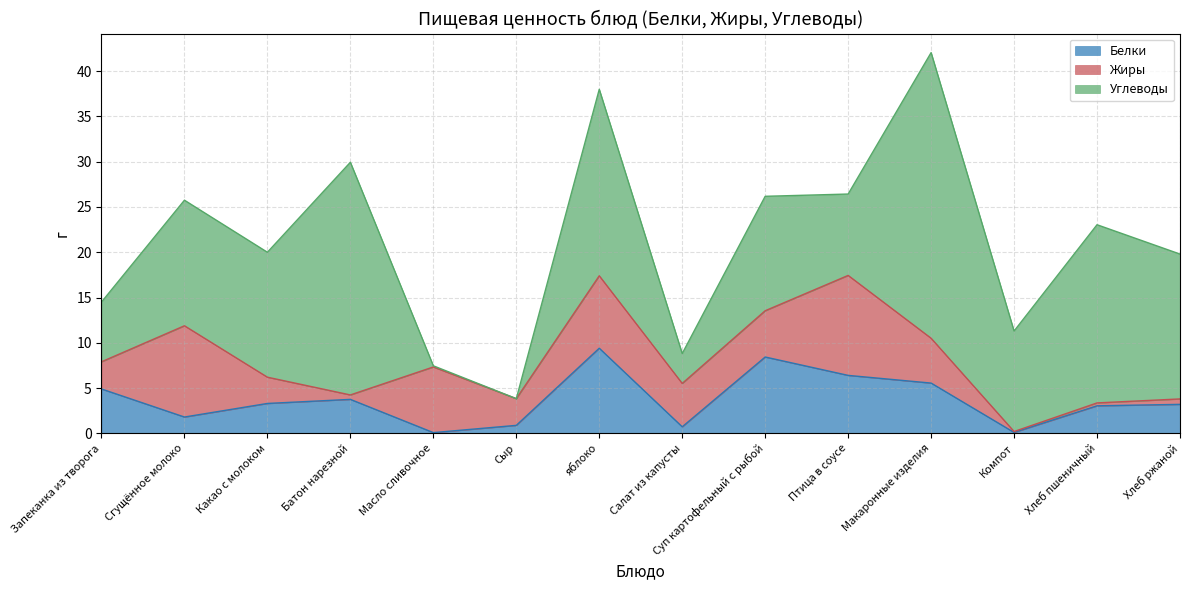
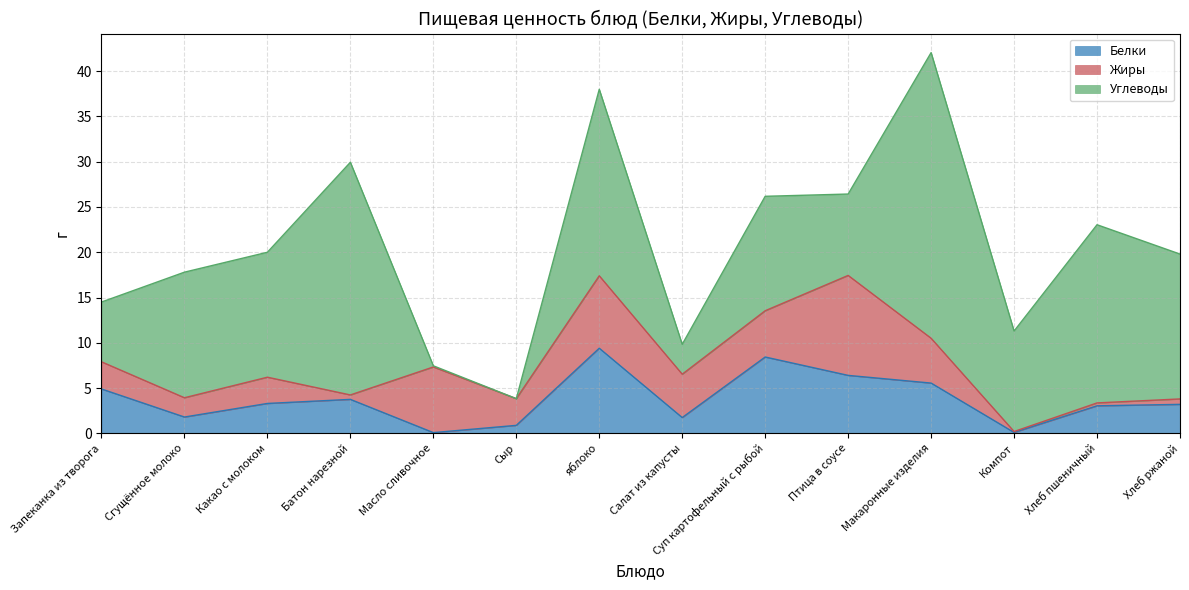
Жиры, Сгущённое молоко: 10 -> 2
Белки, Салат из капусты: 1 -> 2
